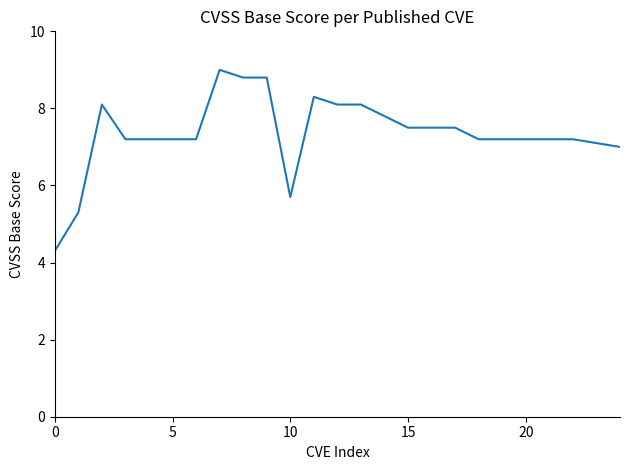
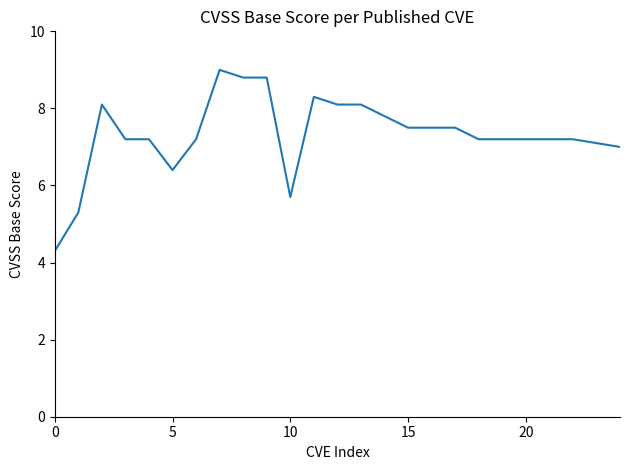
5: 7.2 -> 6.4
